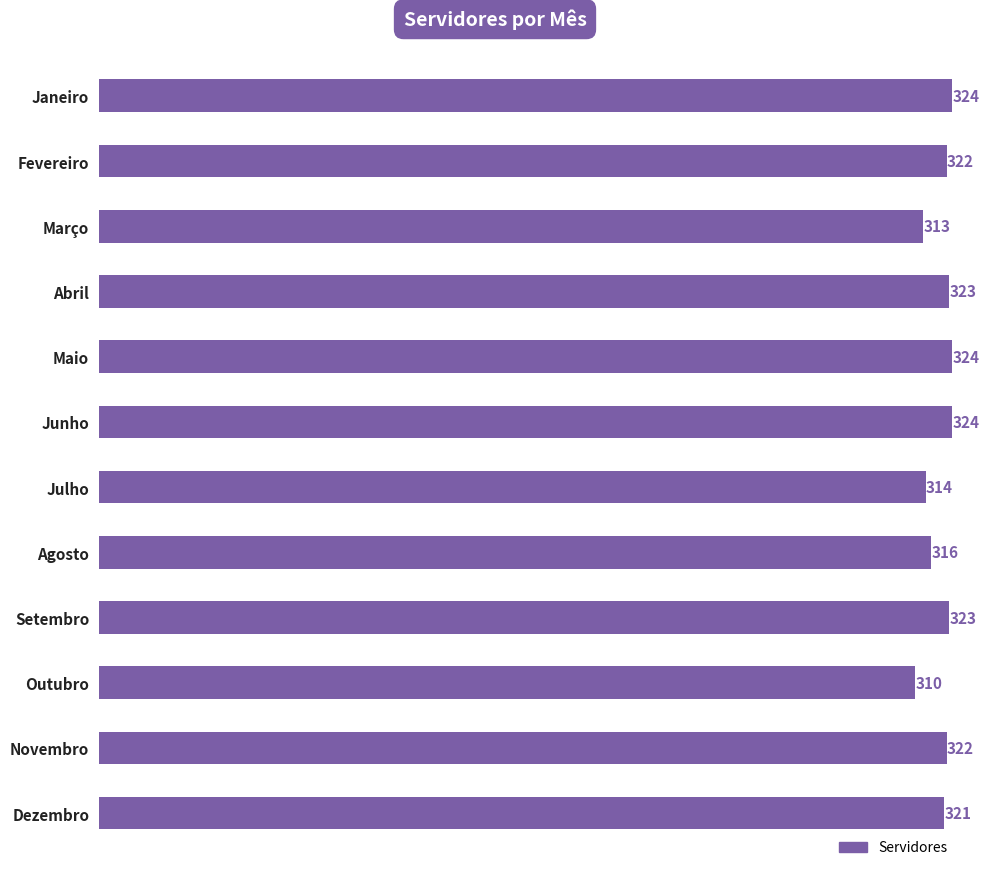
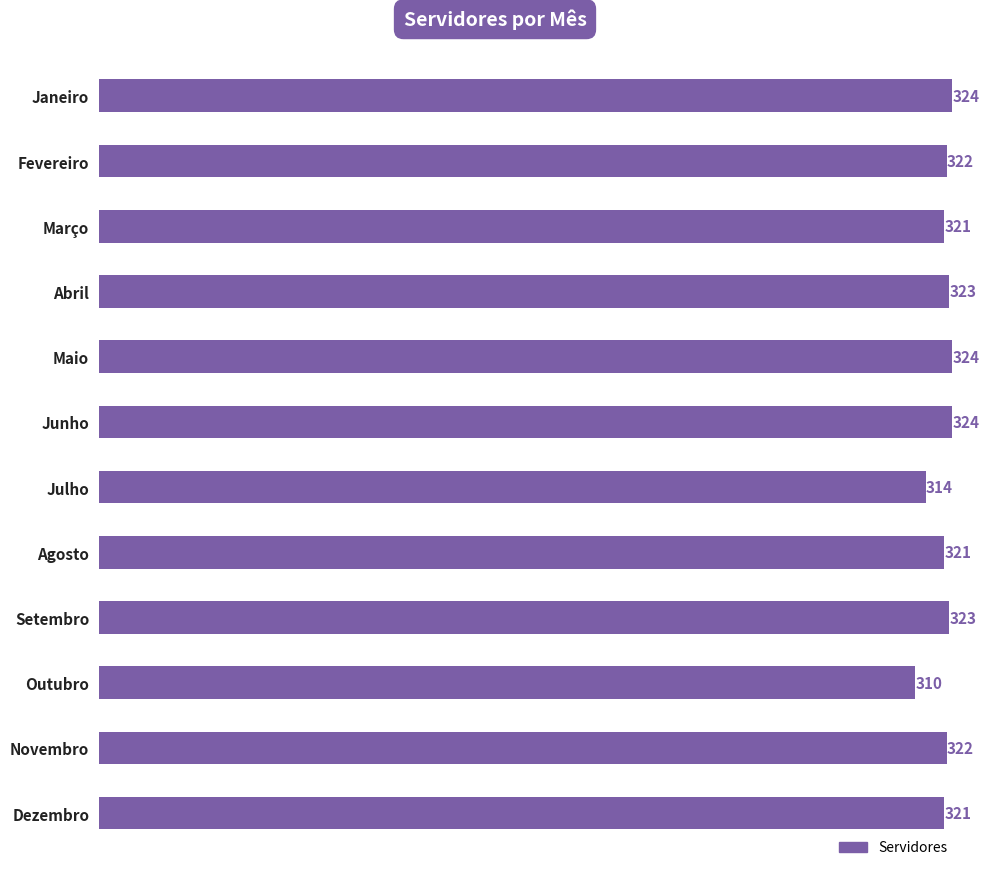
Março: 313 -> 321
Agosto: 316 -> 321
